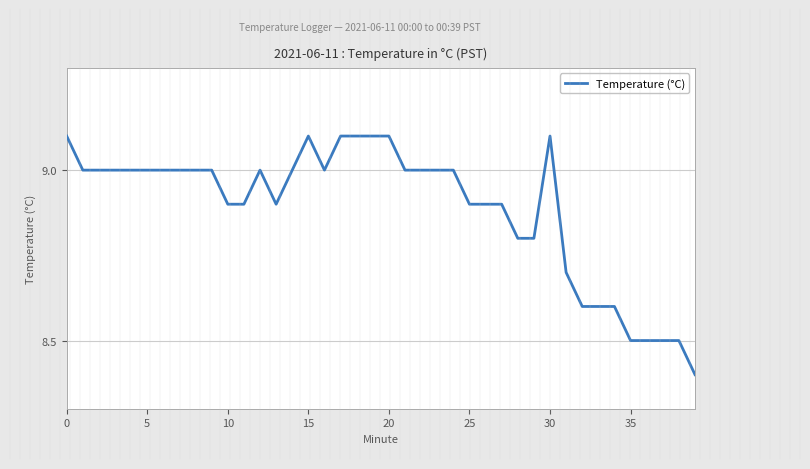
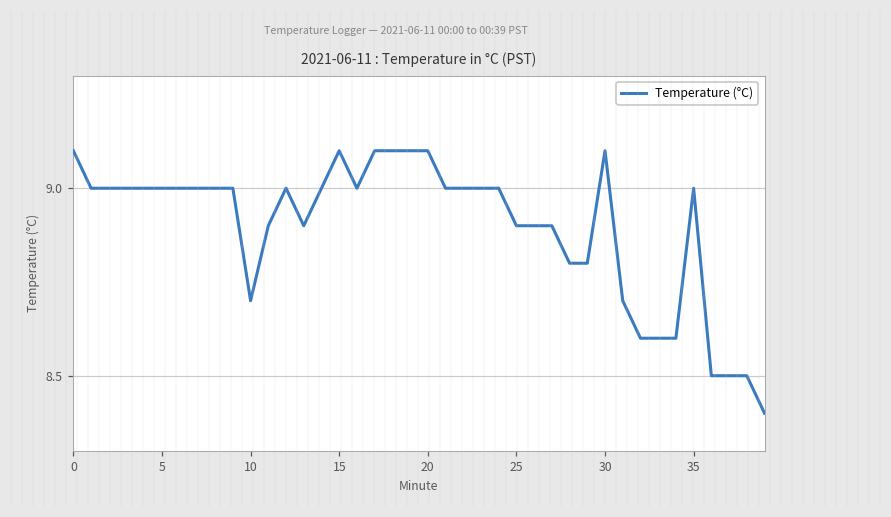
10: 8.9 -> 8.7
35: 8.5 -> 9.0
